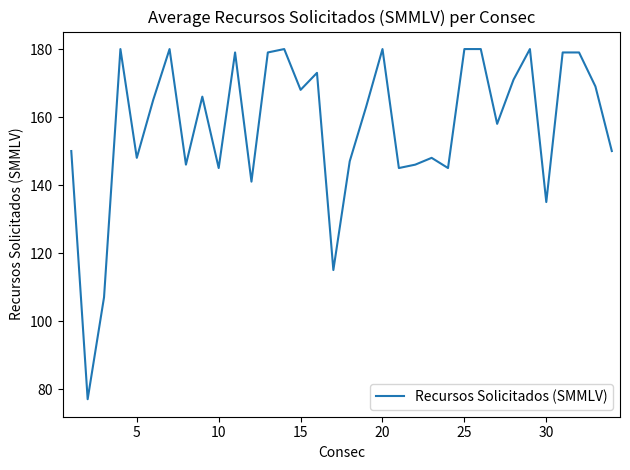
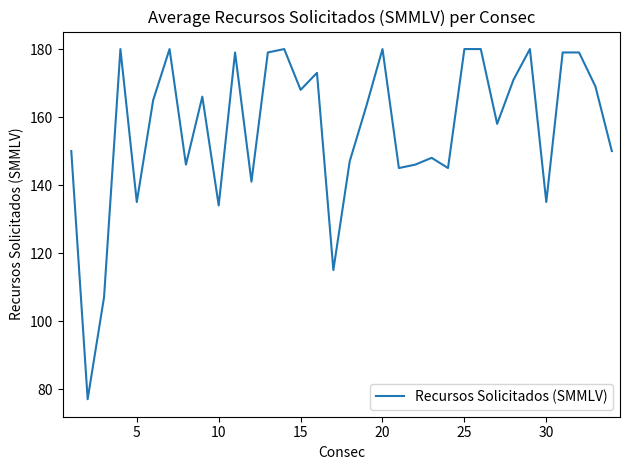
5: 148 -> 135
10: 145 -> 134
